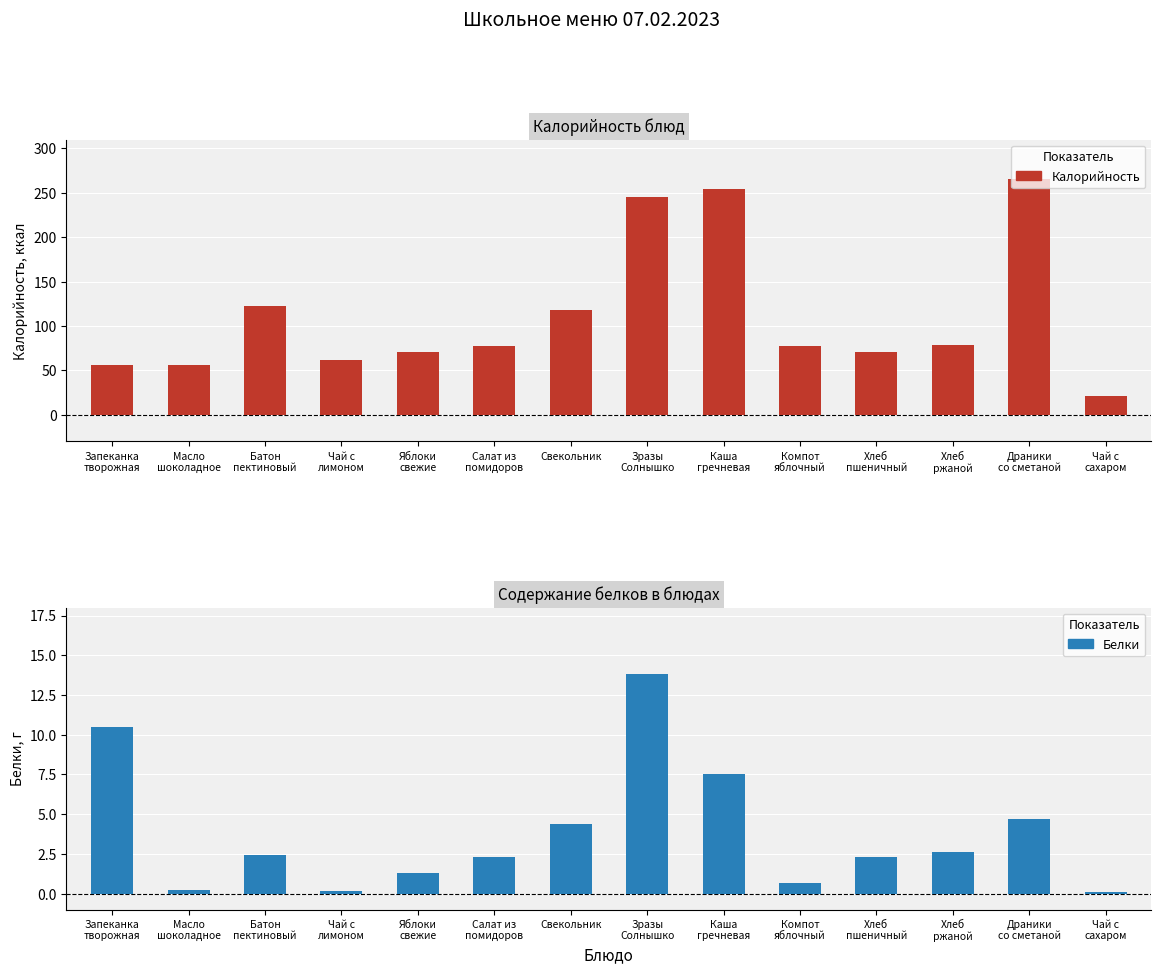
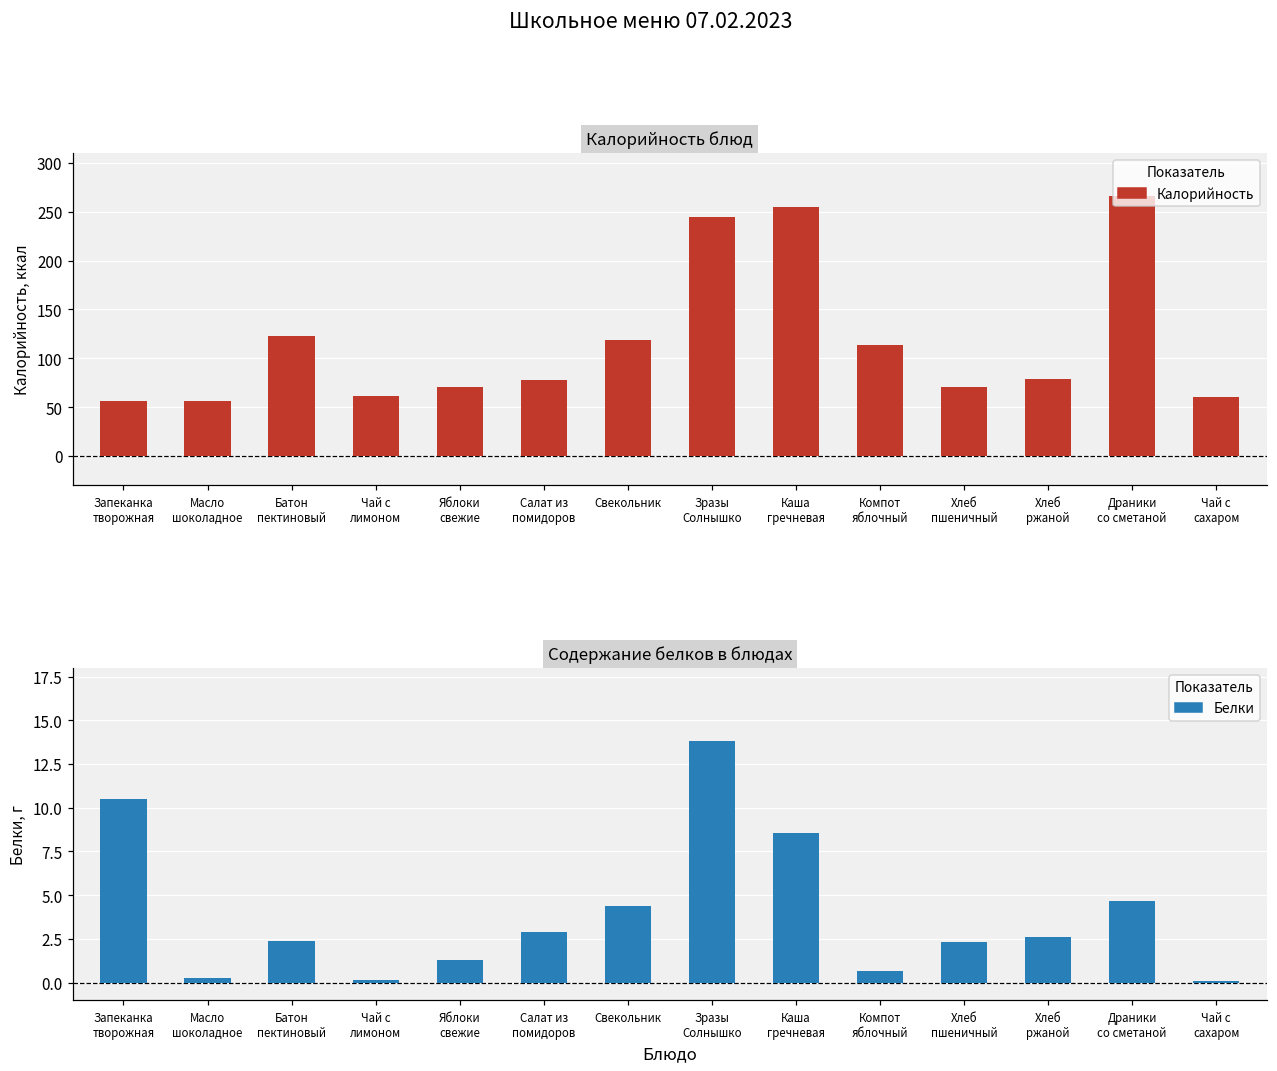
Калорийность блюд, Компот яблочный: 80 -> 110
Калорийность блюд, Чай с сахаром: 20 -> 60
Содержание белков в блюдах, Салат из помидоров: 2.3 -> 2.9
Содержание белков в блюдах, Каша гречневая: 7.5 -> 8.6
